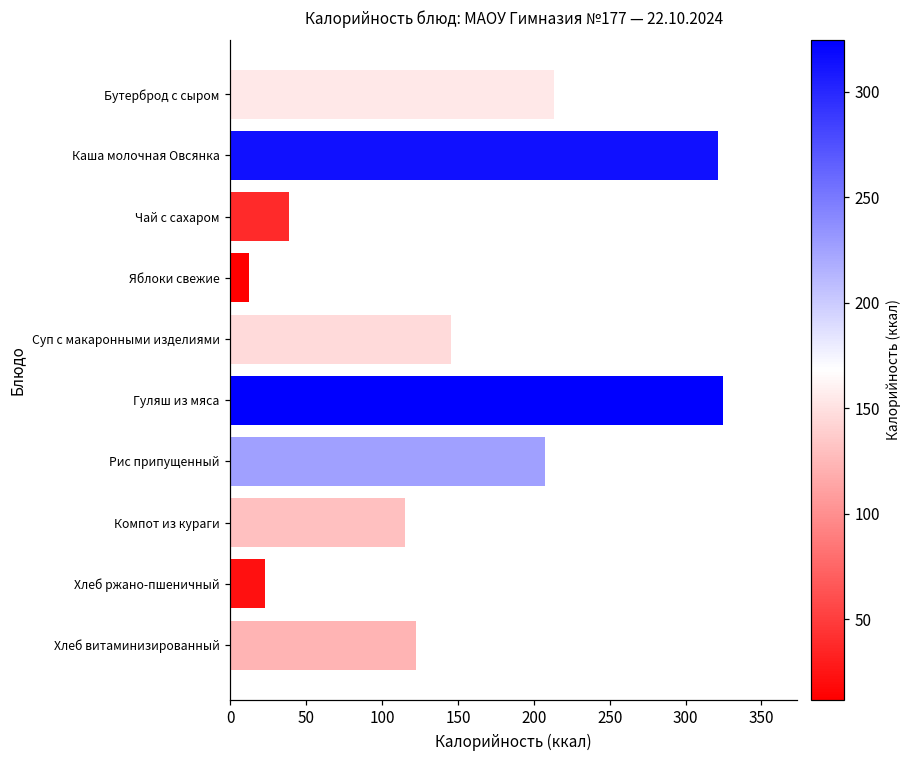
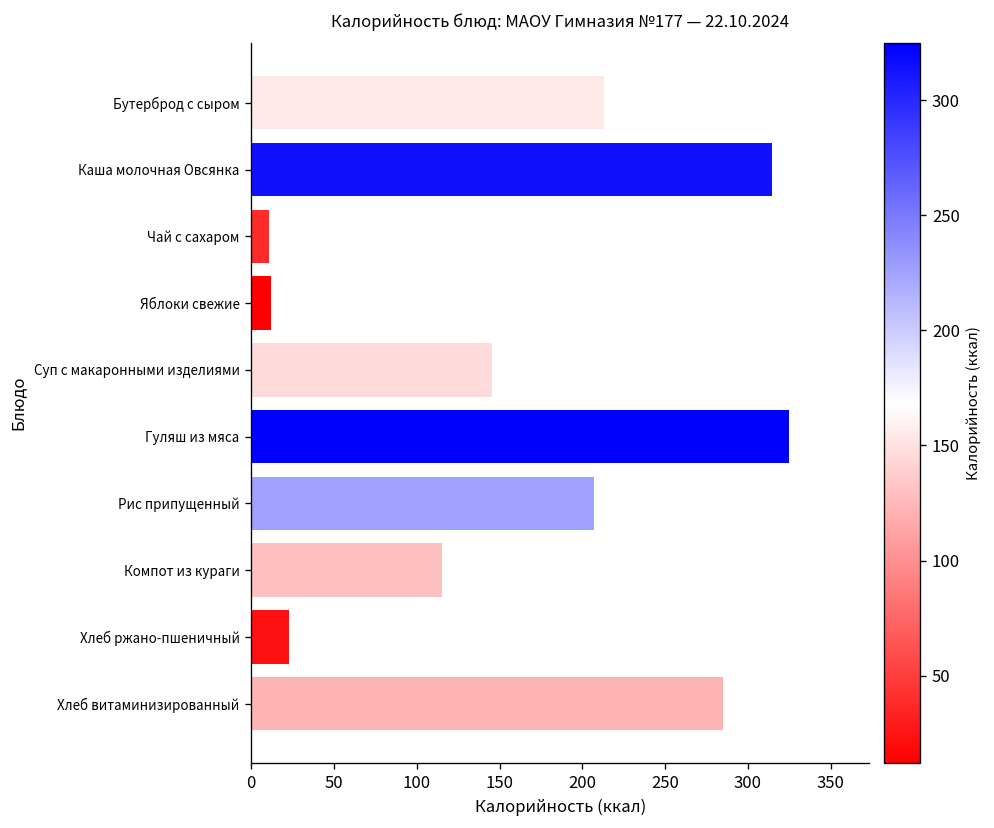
Каша молочная Овсянка: 322 -> 314
Чай с сахаром: 39 -> 11
Хлеб витаминизированный: 122 -> 285
